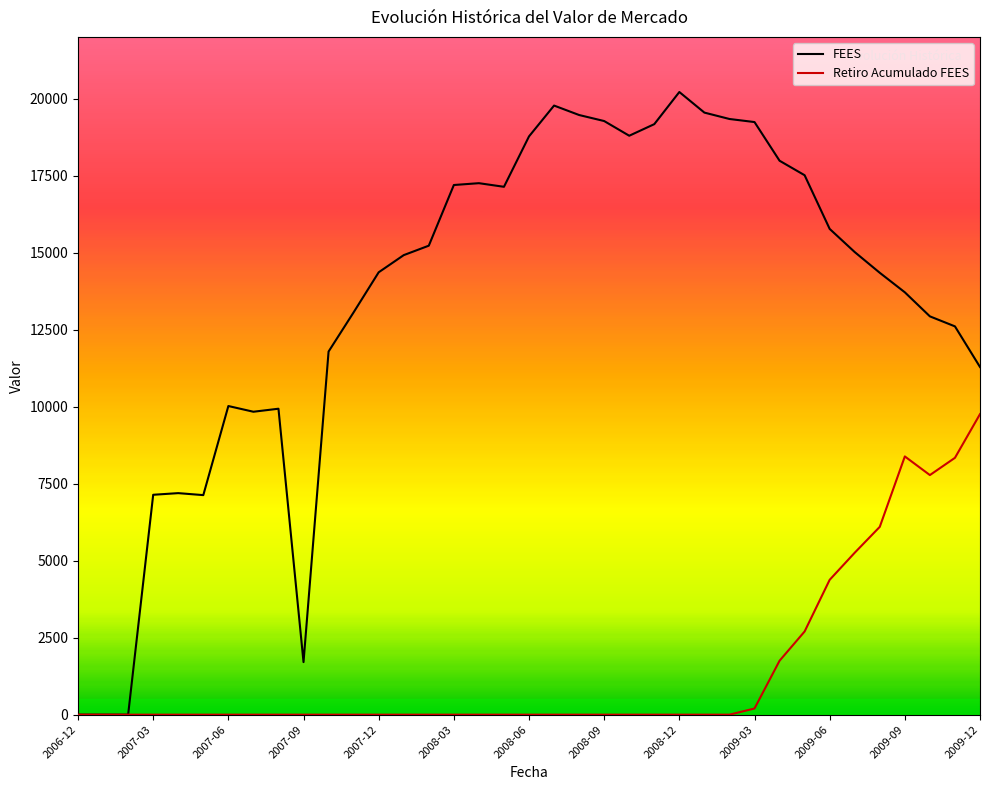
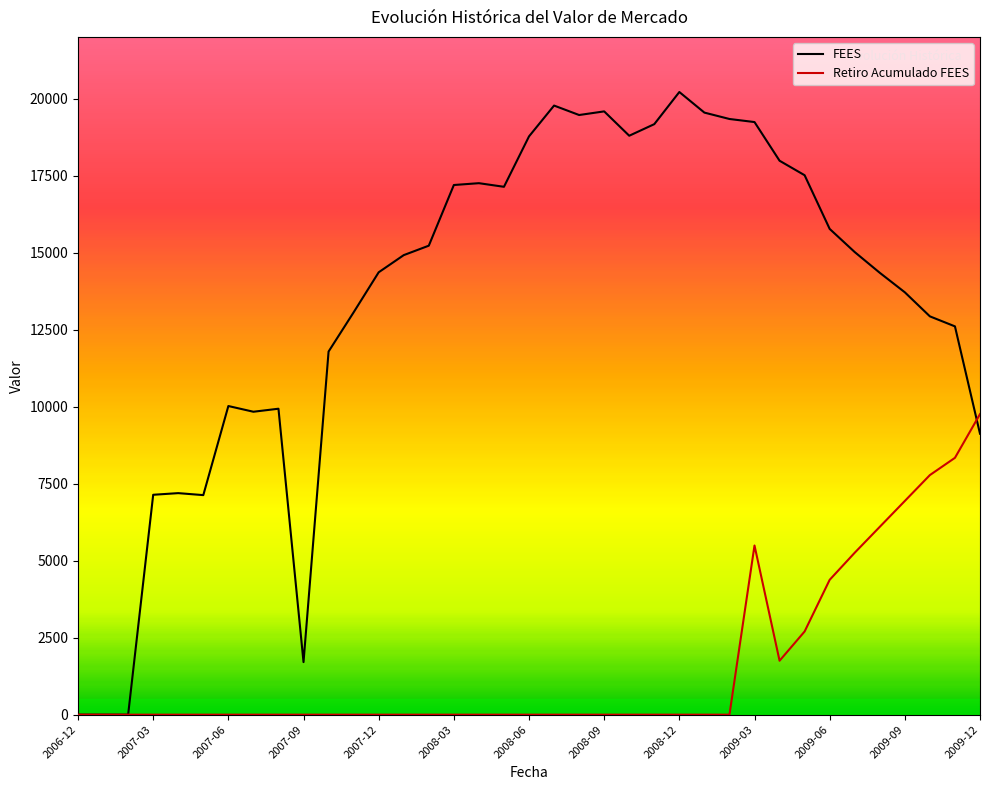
FEES, 2008-09: 19300 -> 19600
Retiro Acumulado FEES, 2009-03: 200 -> 5500
Retiro Acumulado FEES, 2009-09: 8400 -> 6900
FEES, 2009-12: 11300 -> 9100
